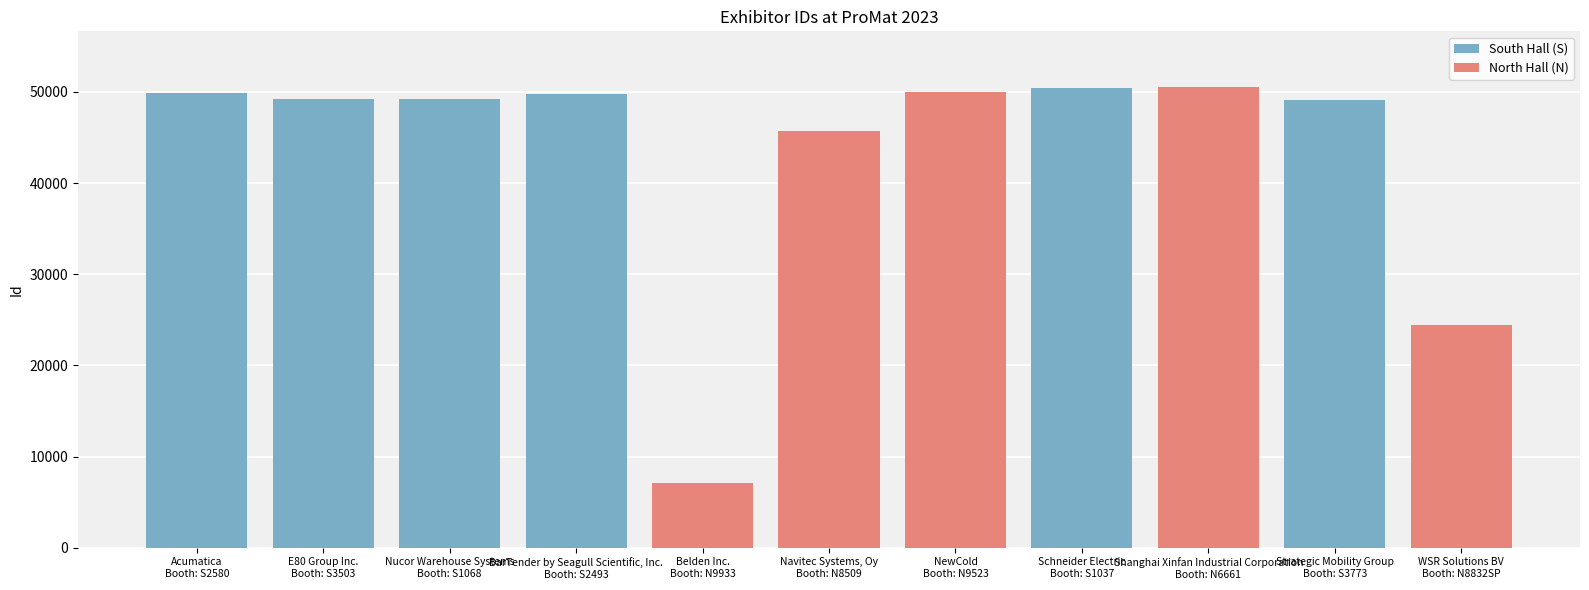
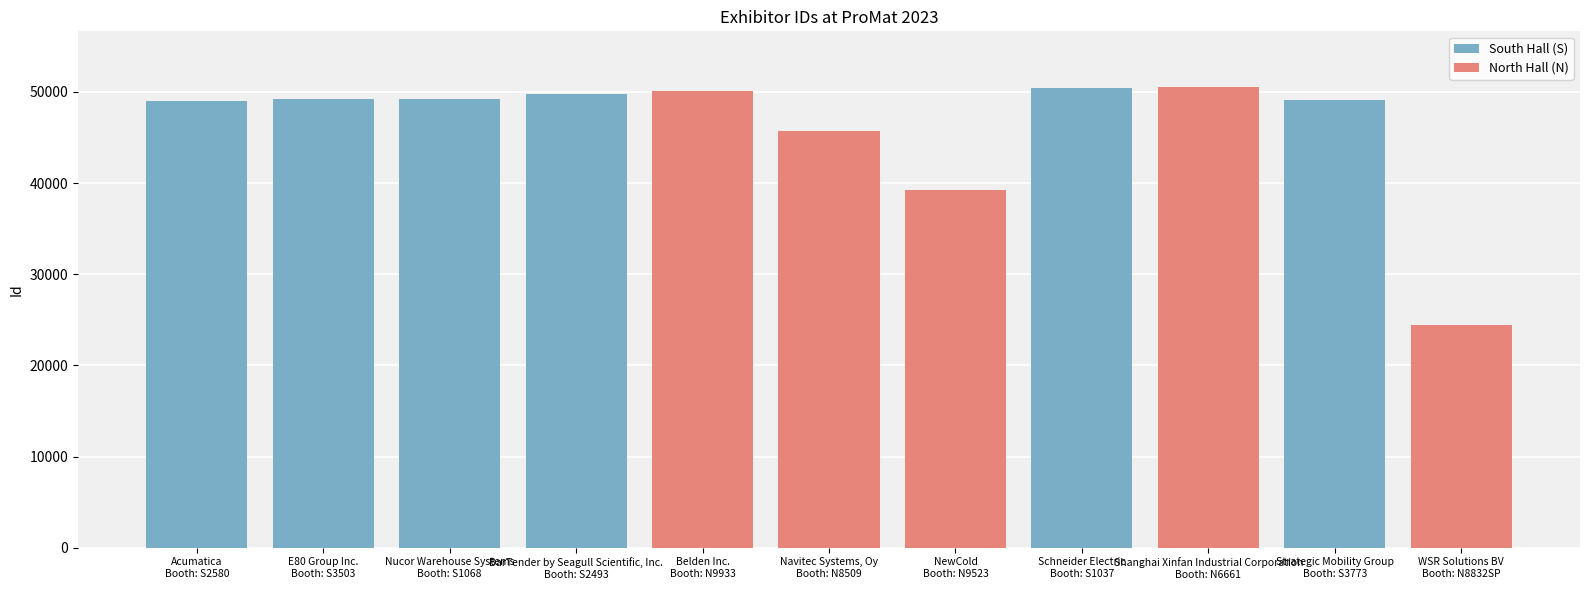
Acumatica Booth: S2580: 50000 -> 49000
Belden Inc. Booth: N9933: 7000 -> 50000
NewCold Booth: N9523: 50000 -> 39000
